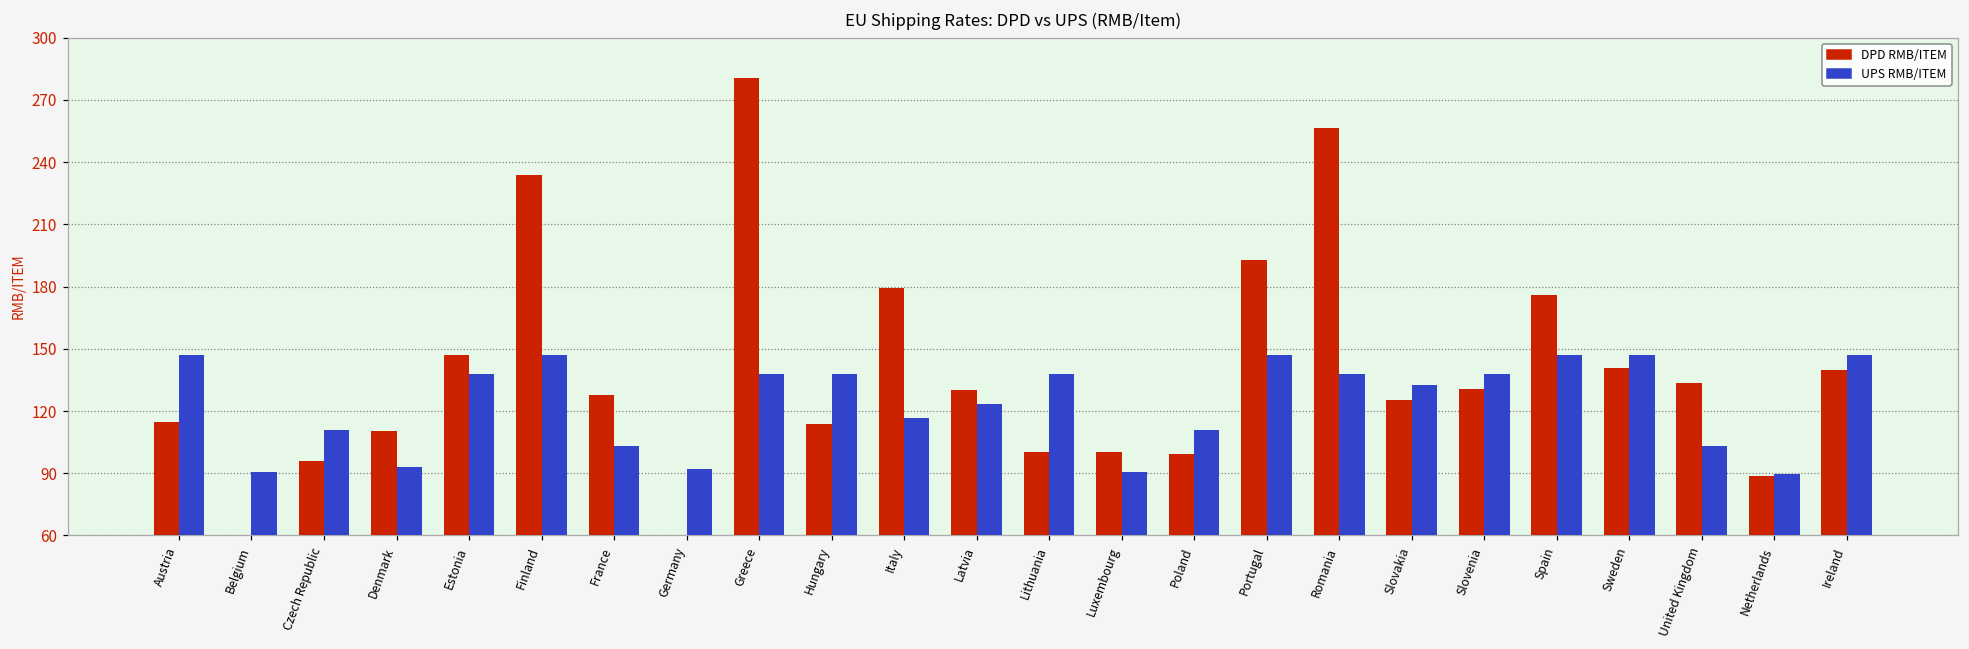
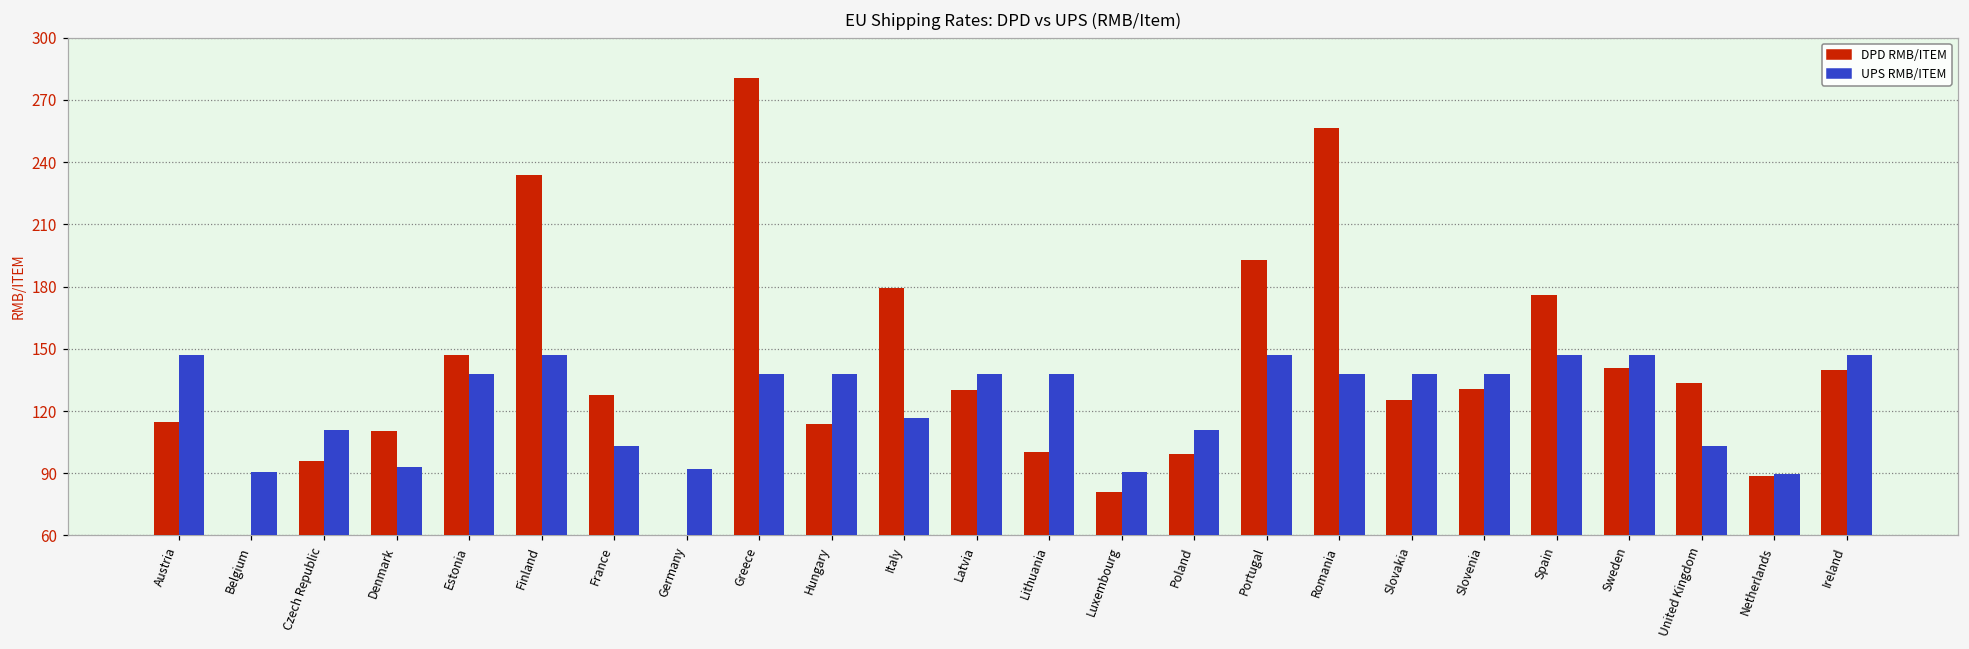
UPS RMB/ITEM, Latvia: 123 -> 138
DPD RMB/ITEM, Luxembourg: 100 -> 81
UPS RMB/ITEM, Slovakia: 132 -> 138
